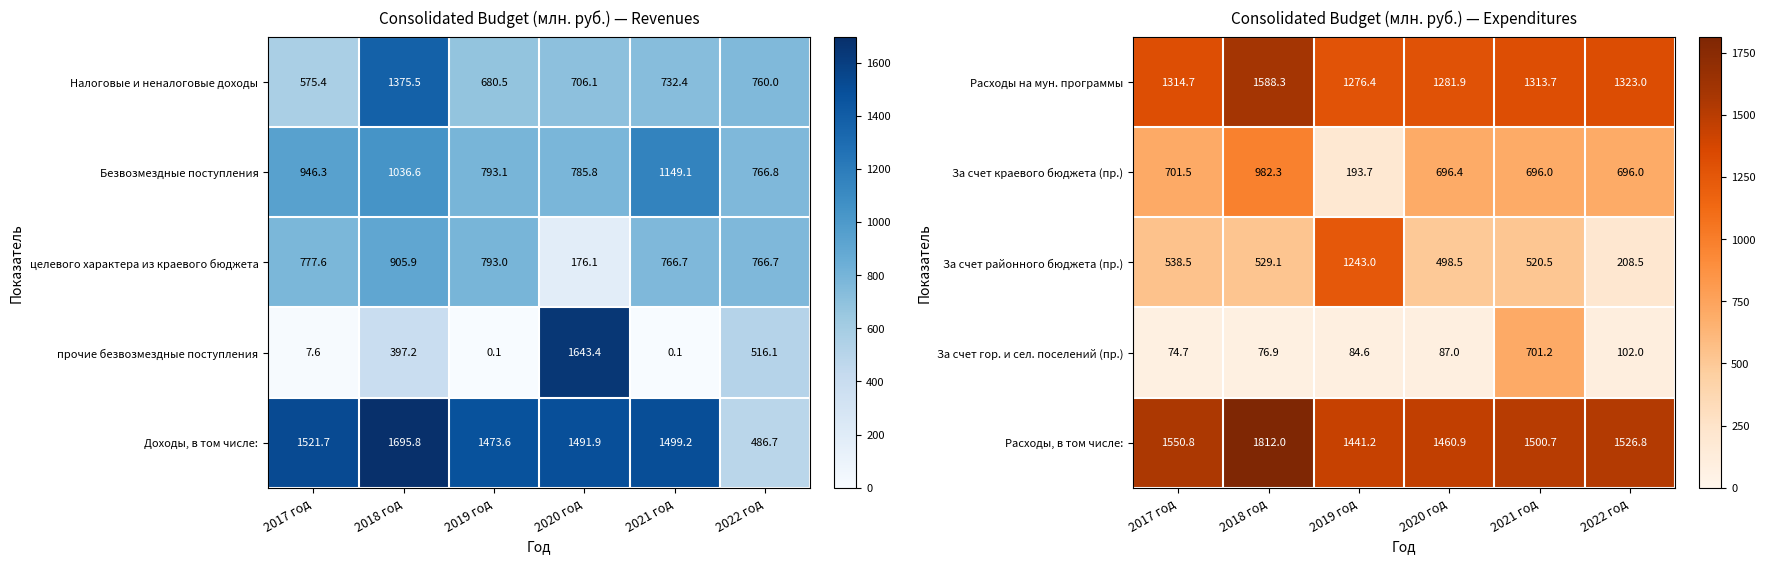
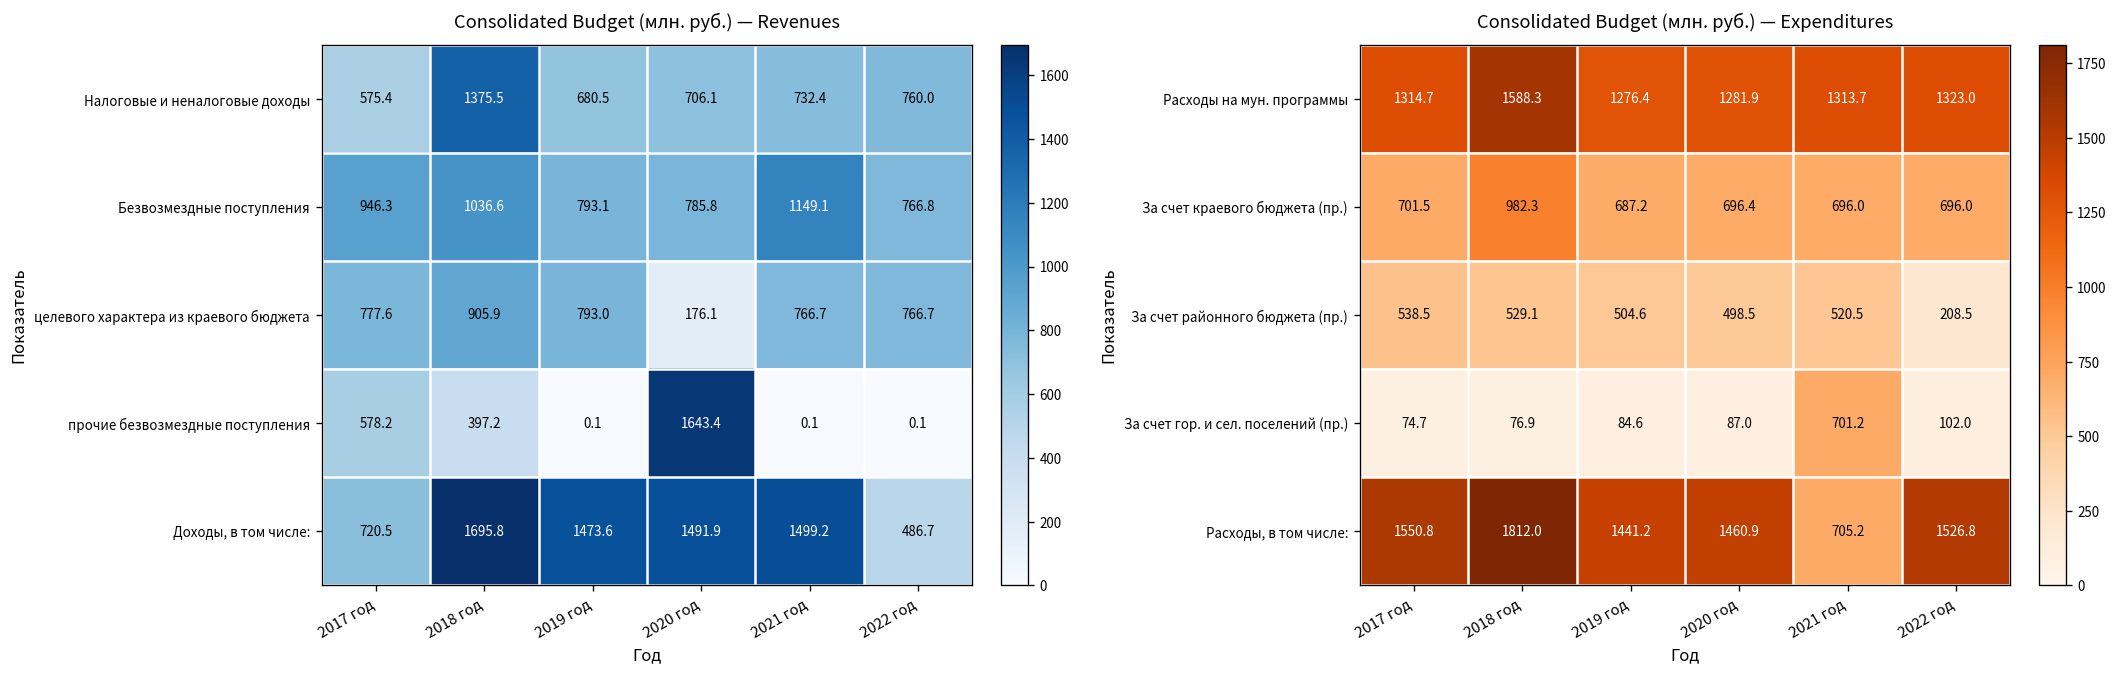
Consolidated Budget (млн. руб.) — Revenues, прочие безвозмездные поступления, 2017 год: 7.6 -> 578.2
Consolidated Budget (млн. руб.) — Revenues, прочие безвозмездные поступления, 2022 год: 516.1 -> 0.1
Consolidated Budget (млн. руб.) — Revenues, Доходы, в том числе:, 2017 год: 1521.7 -> 720.5
Consolidated Budget (млн. руб.) — Expenditures, За счет краевого бюджета (пр.), 2019 год: 193.7 -> 687.2
Consolidated Budget (млн. руб.) — Expenditures, За счет районного бюджета (пр.), 2019 год: 1243.0 -> 504.6
Consolidated Budget (млн. руб.) — Expenditures, Расходы, в том числе:, 2021 год: 1500.7 -> 705.2
